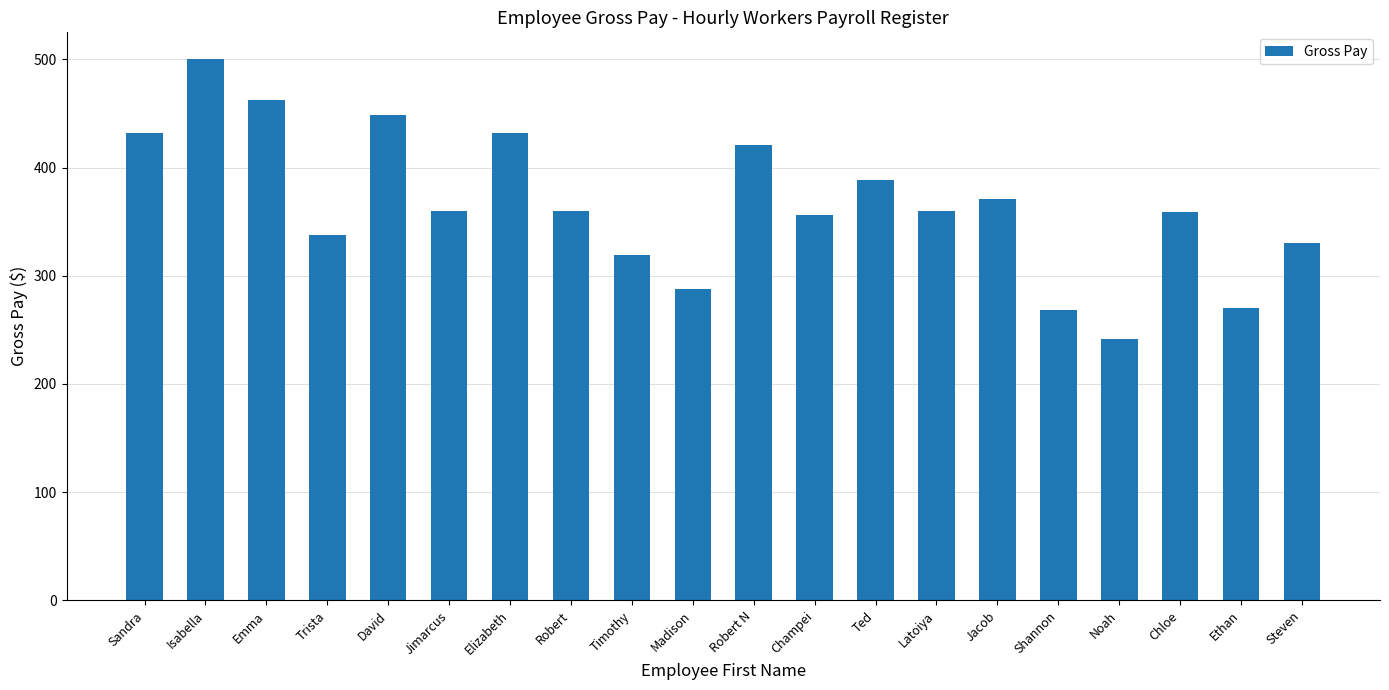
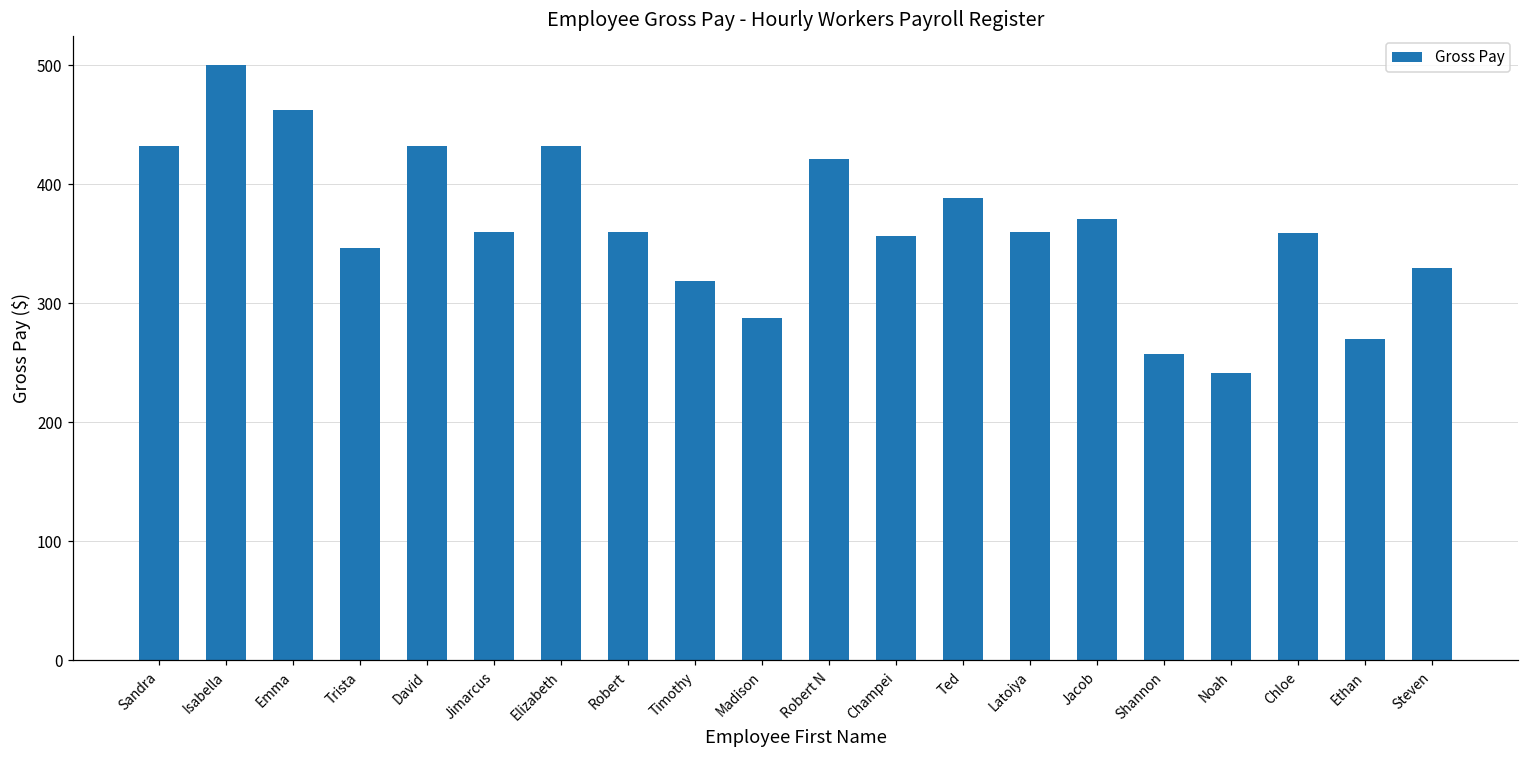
Trista: 338 -> 346
David: 449 -> 432
Shannon: 269 -> 257
